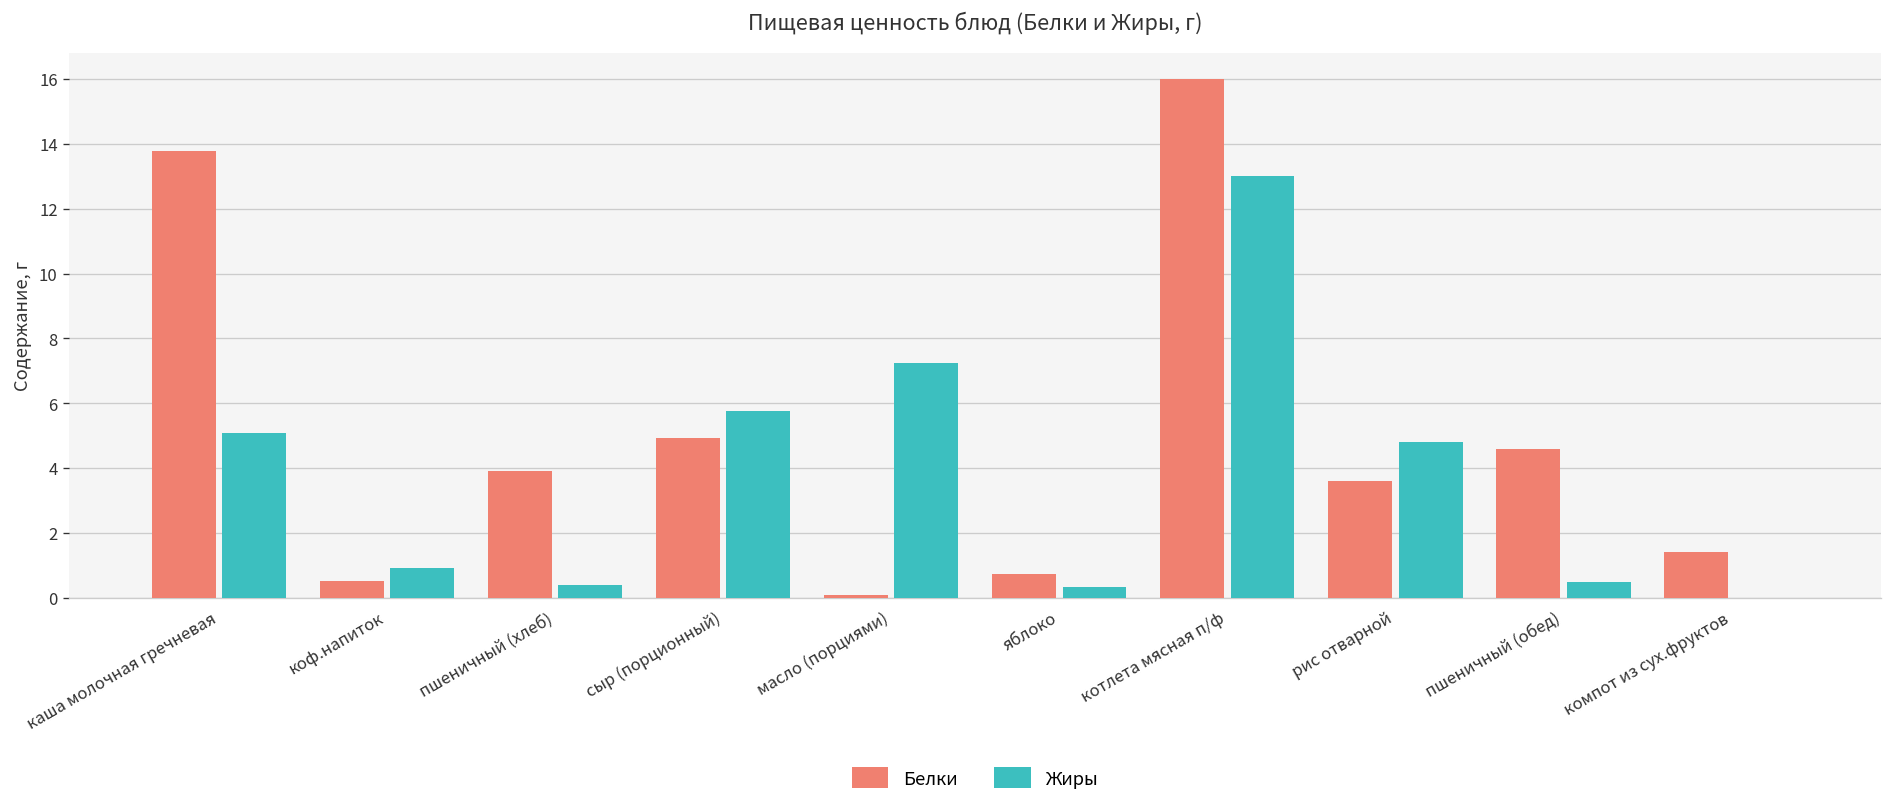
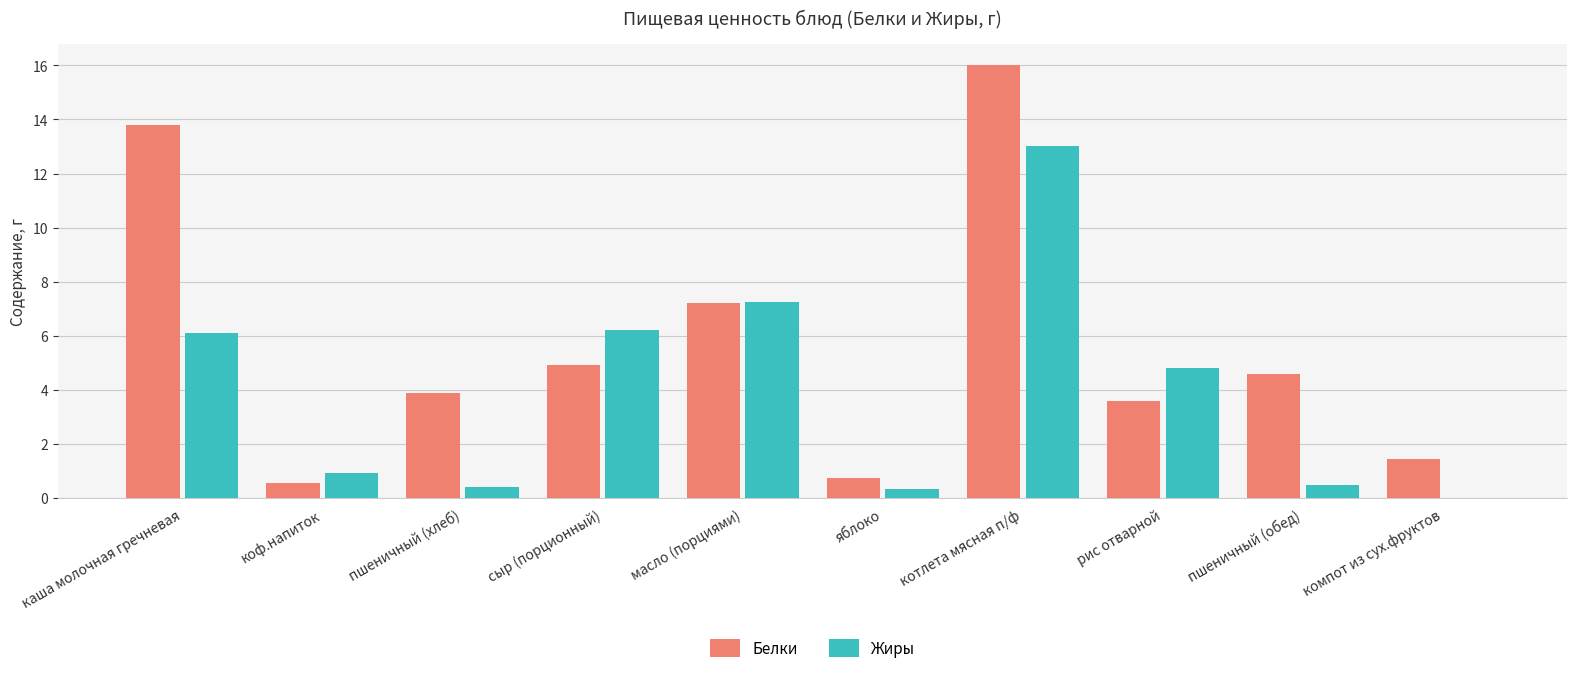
Жиры, каша молочная гречневая: 5.1 -> 6.1
Жиры, сыр (порционный): 5.8 -> 6.2
Белки, масло (порциями): 0.1 -> 7.2
